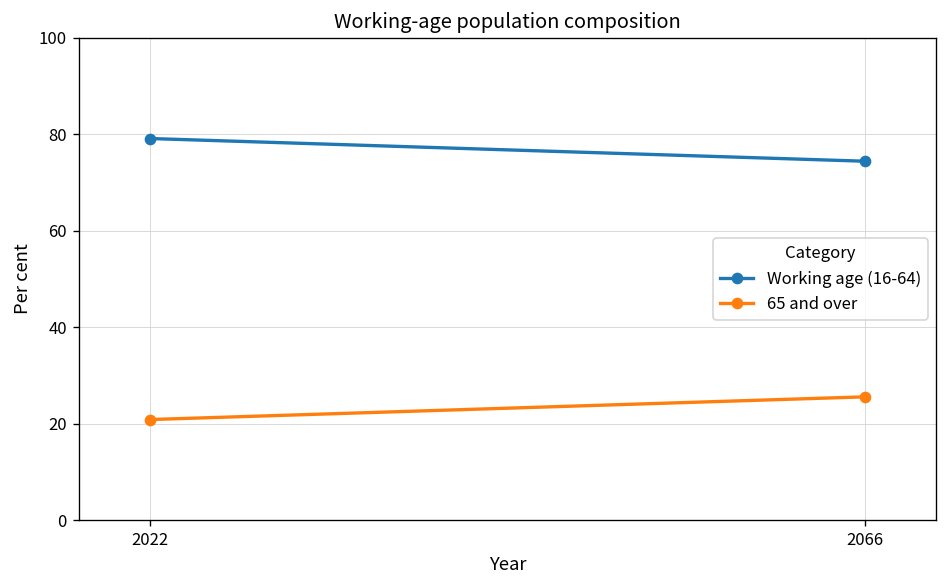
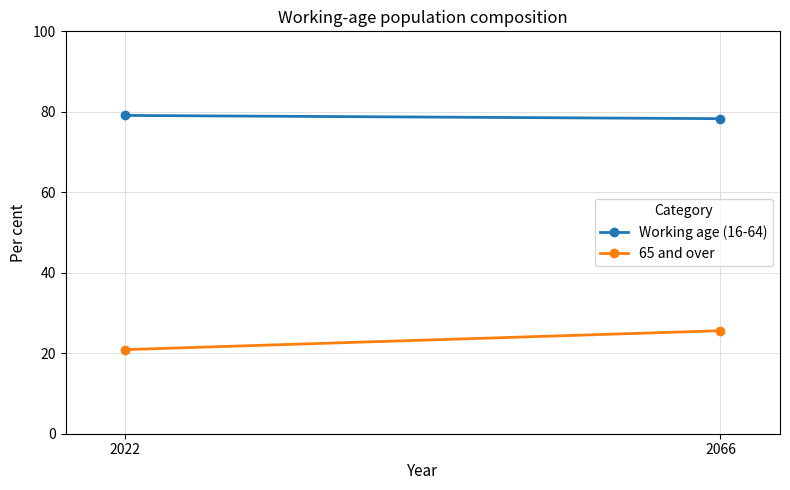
Working age (16-64), 2066: 74 -> 78
